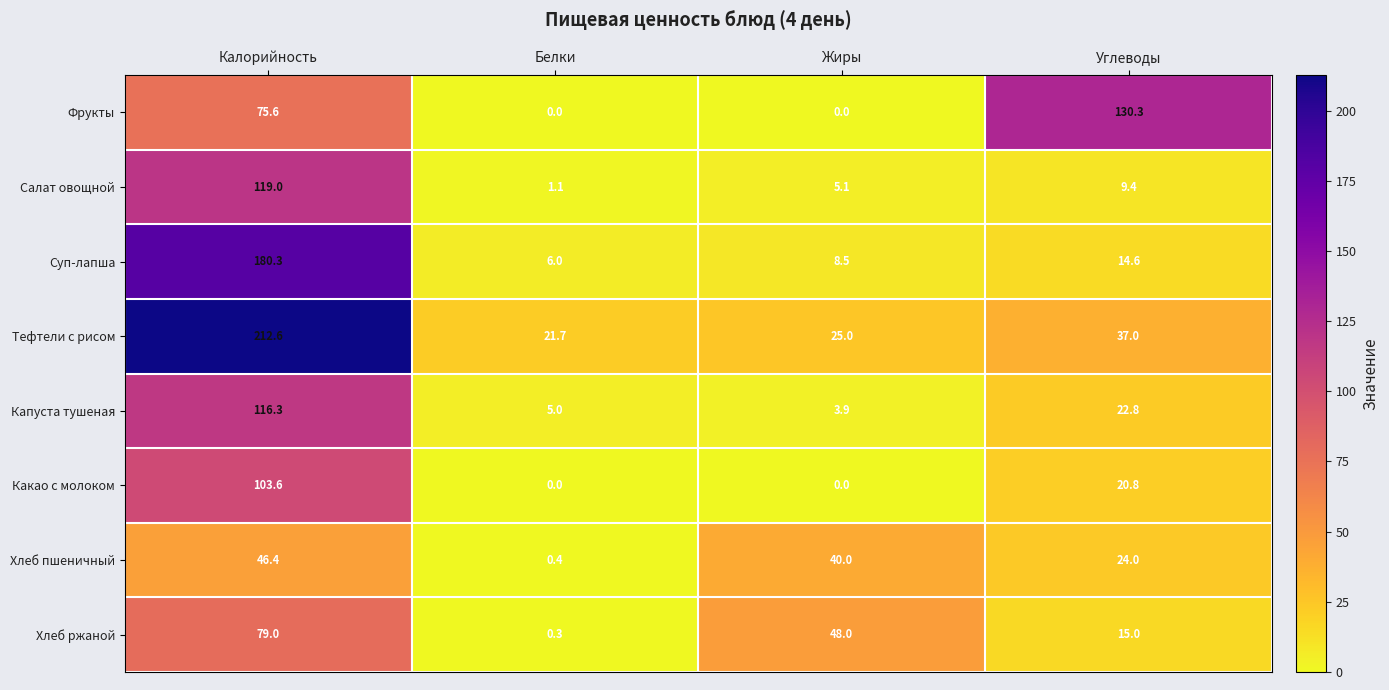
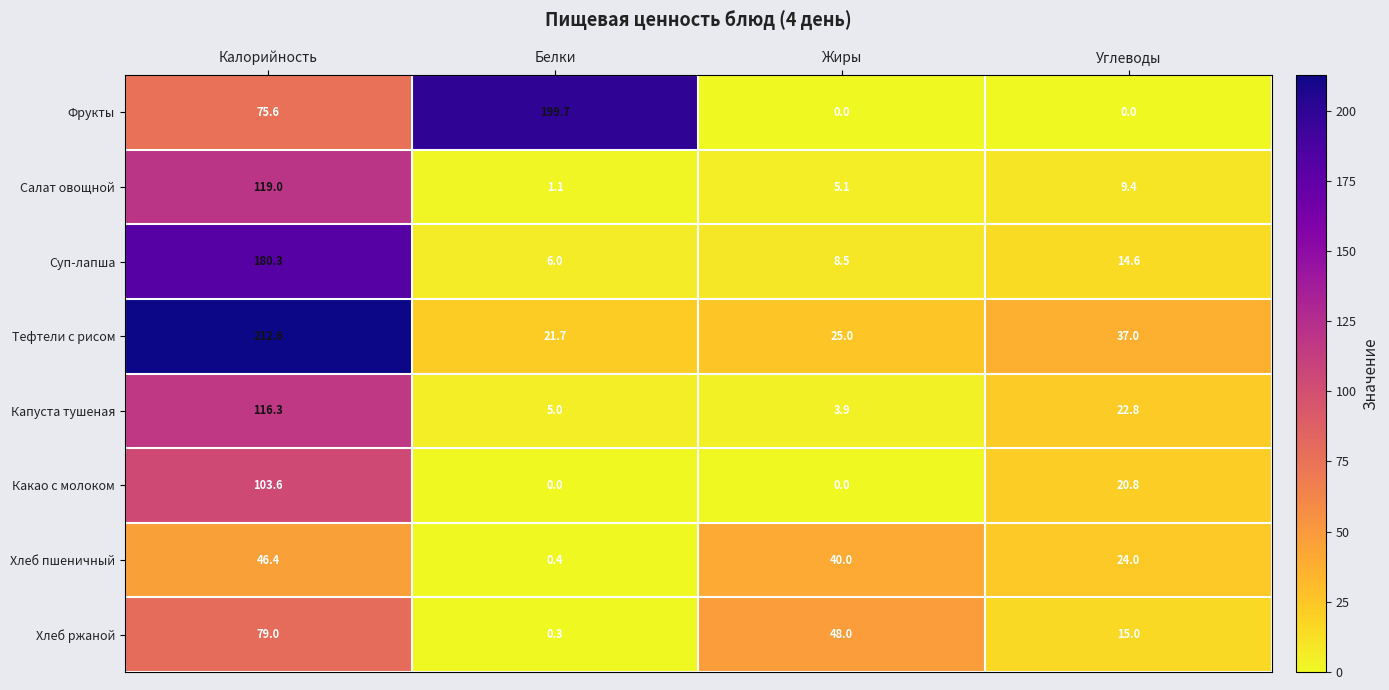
Фрукты, Белки: 0.0 -> 199.7
Фрукты, Углеводы: 130.3 -> 0.0
